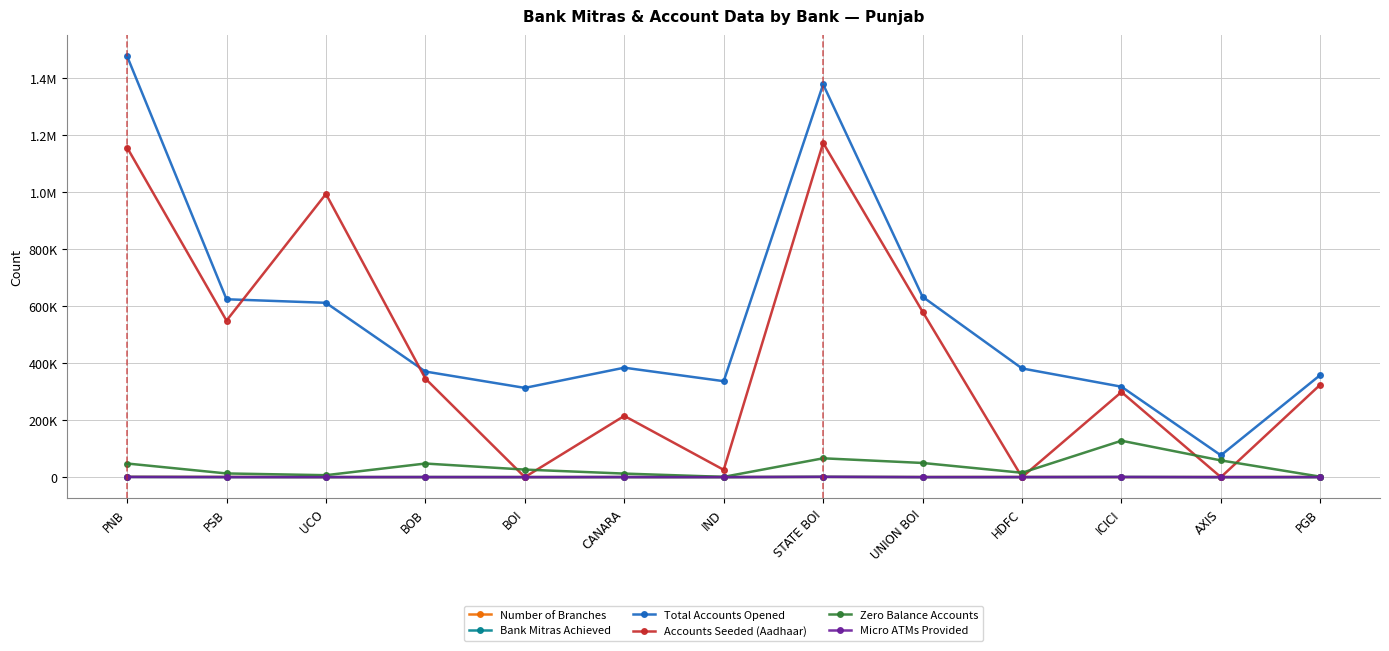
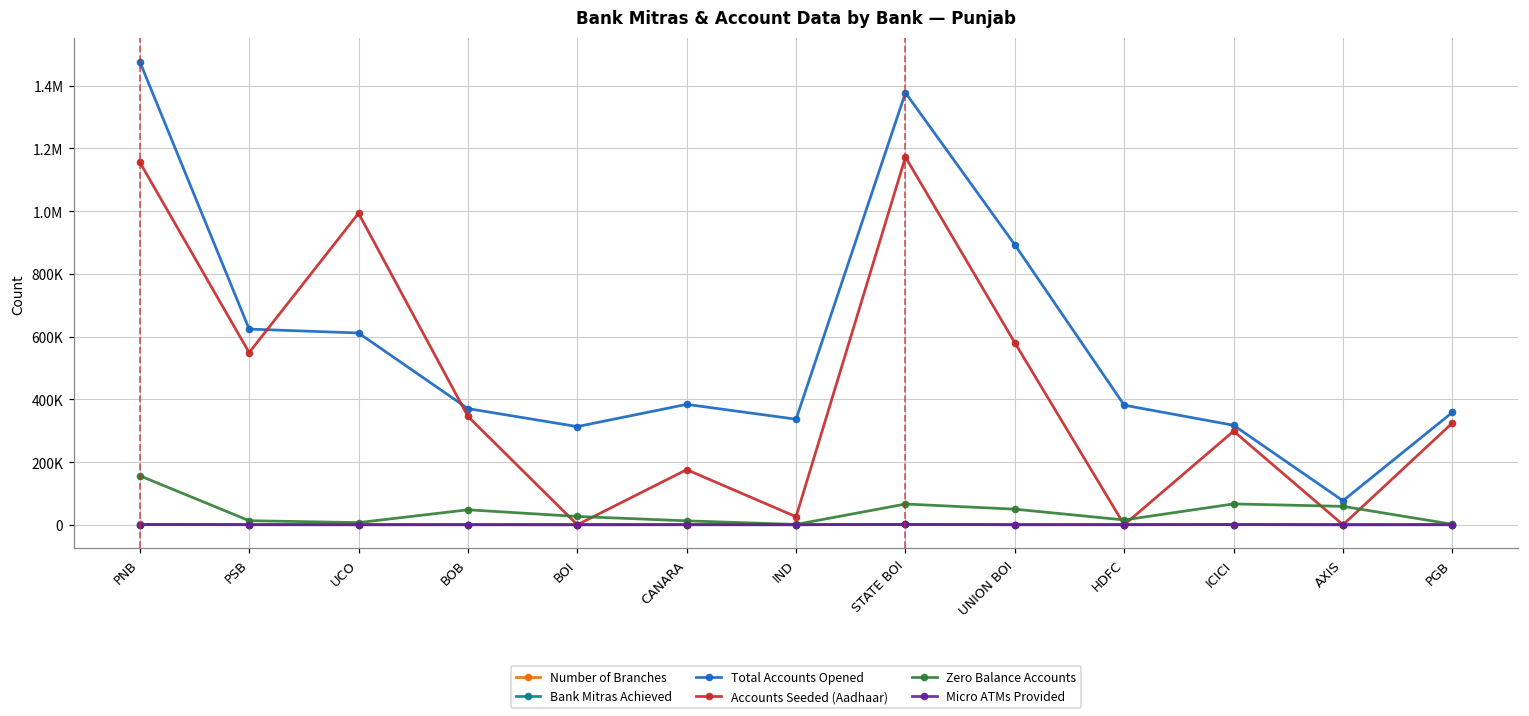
Zero Balance Accounts, PNB: 50000 -> 160000
Accounts Seeded (Aadhaar), CANARA: 210000 -> 180000
Total Accounts Opened, UNION BOI: 630000 -> 890000
Zero Balance Accounts, ICICI: 130000 -> 70000
